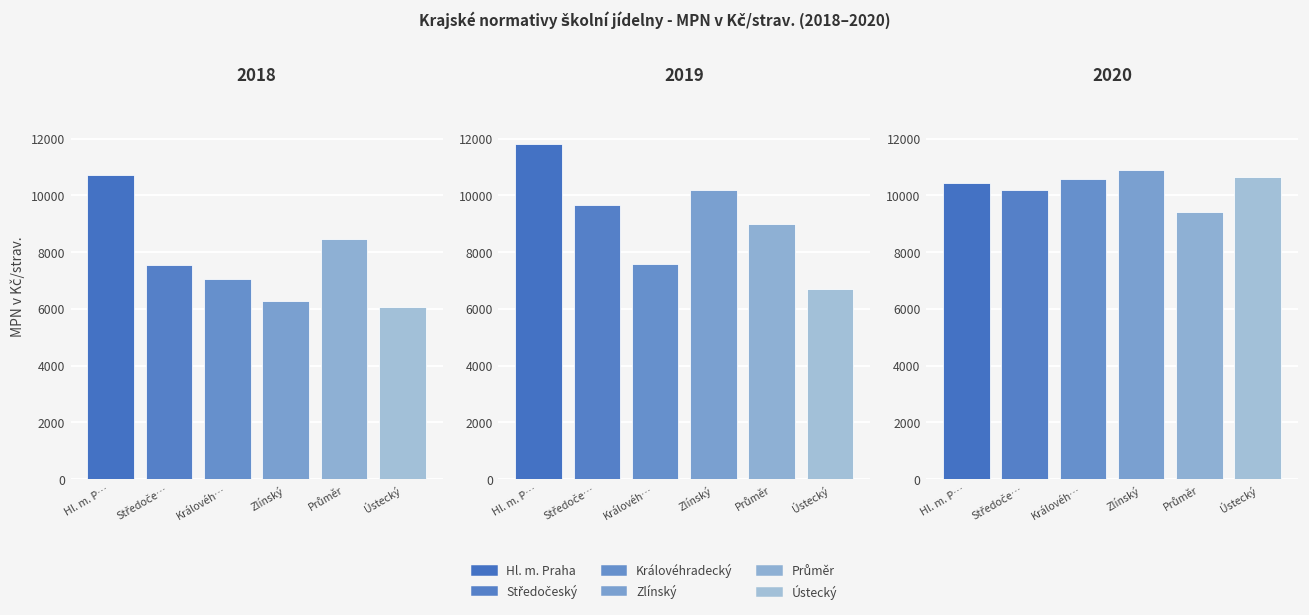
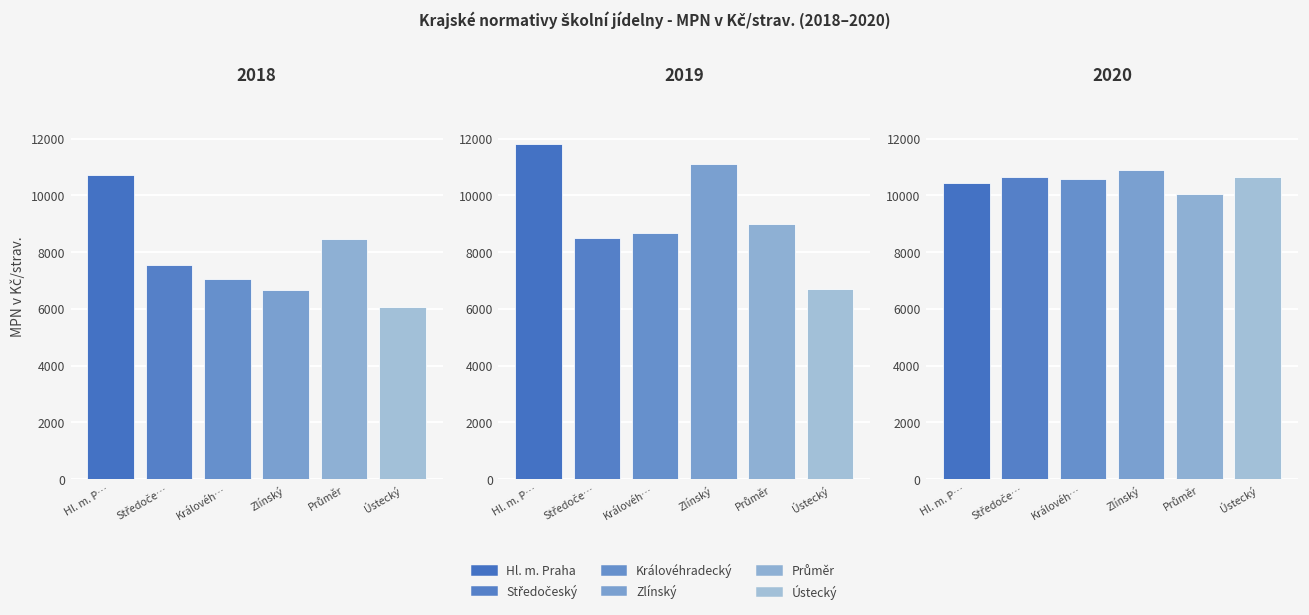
2018, Zlínský: 6300 -> 6700
2019, Středoče…: 9700 -> 8500
2019, Královéh…: 7600 -> 8700
2019, Zlínský: 10200 -> 11100
2020, Středoče…: 10200 -> 10700
2020, Průměr: 9400 -> 10100
